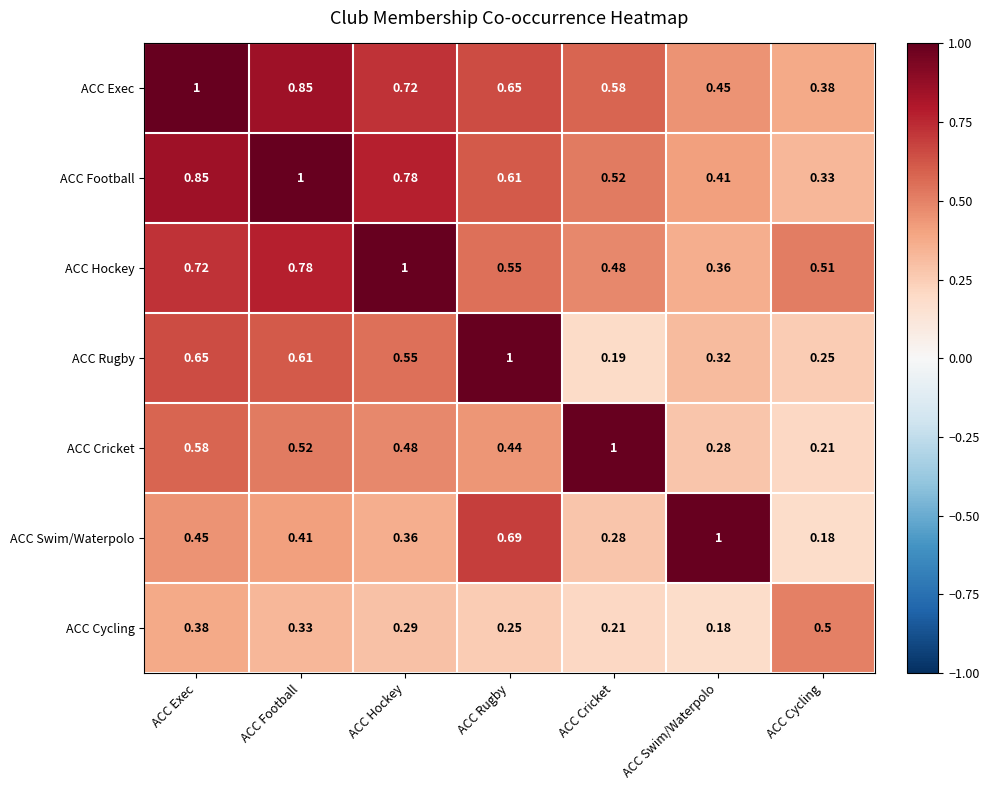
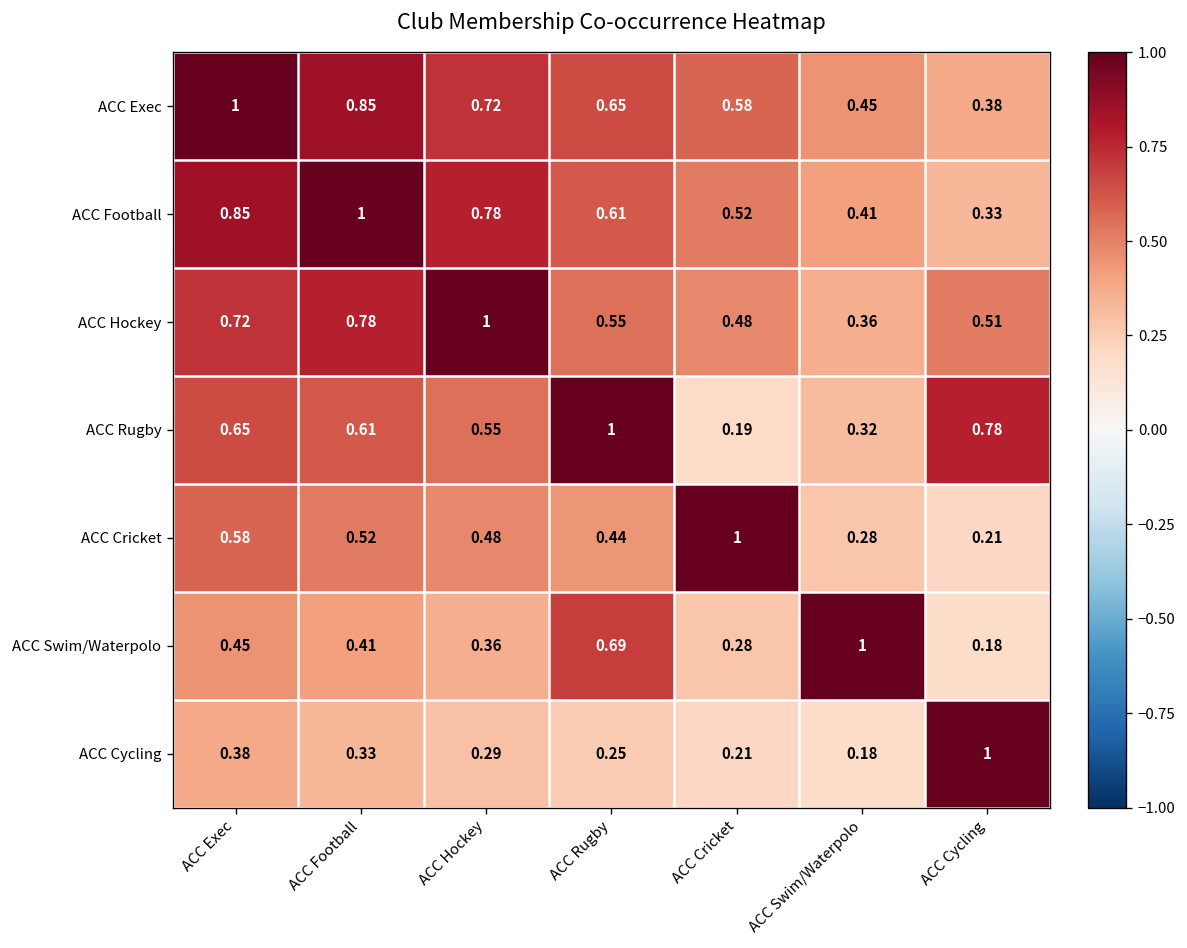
ACC Rugby, ACC Cycling: 0.25 -> 0.78
ACC Cycling, ACC Cycling: 0.5 -> 1
